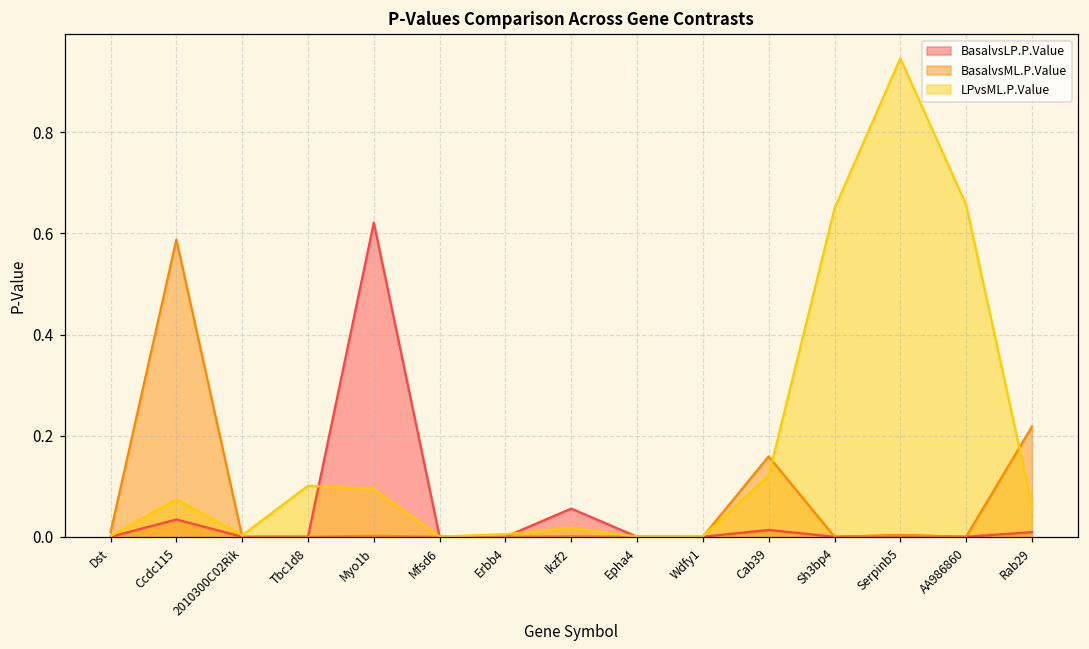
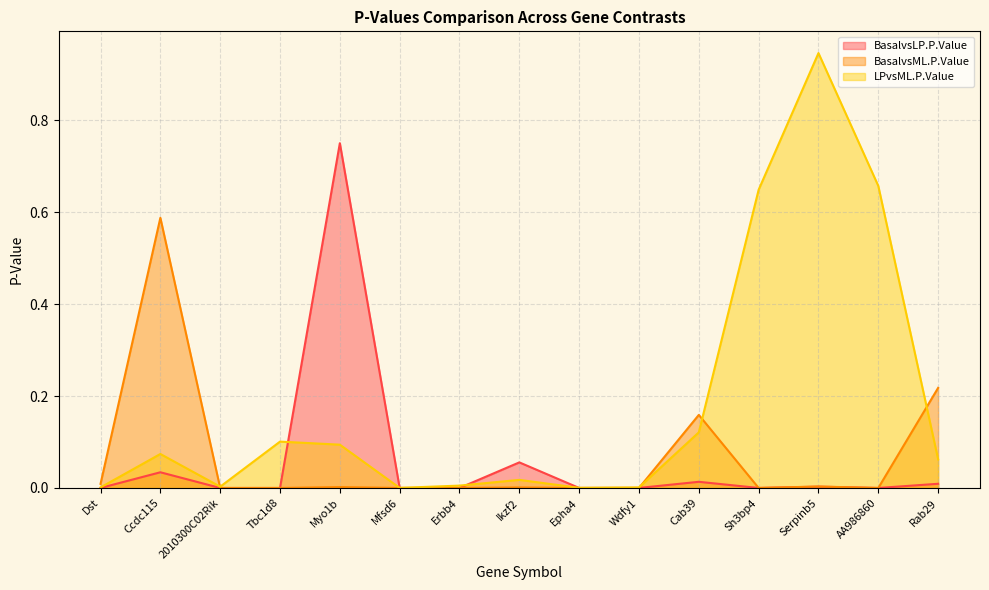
BasalvsLP.P.Value, Myo1b: 0.62 -> 0.75
